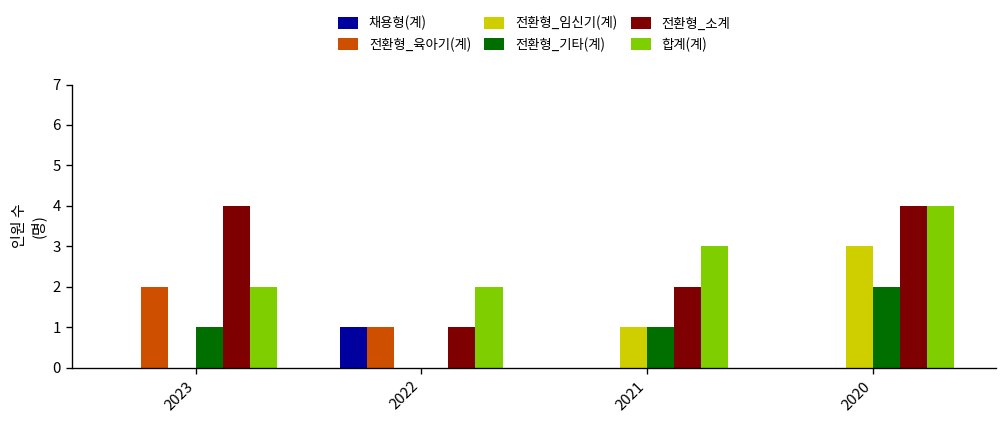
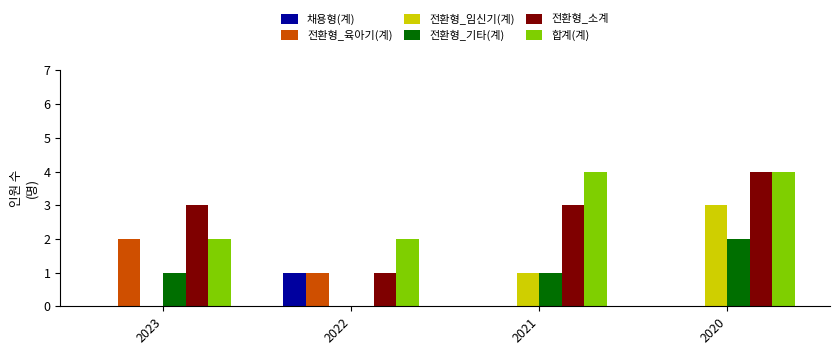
전환형_소계, 2023: 4 -> 3
전환형_소계, 2021: 2 -> 3
합계(계), 2021: 3 -> 4
